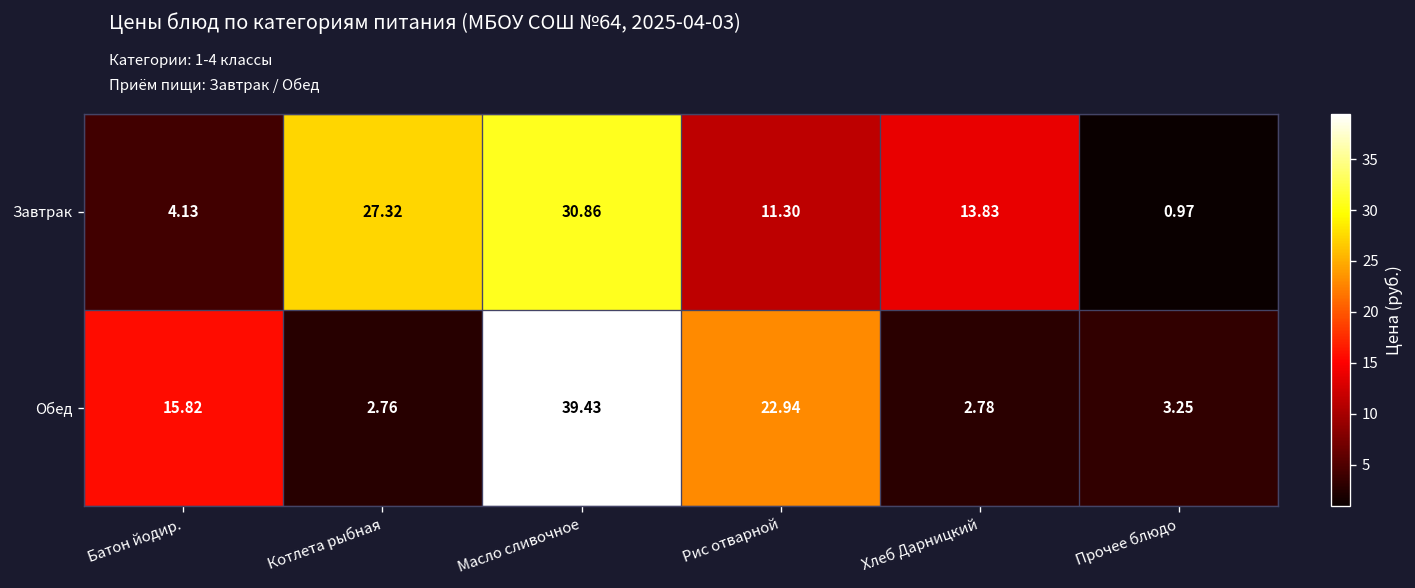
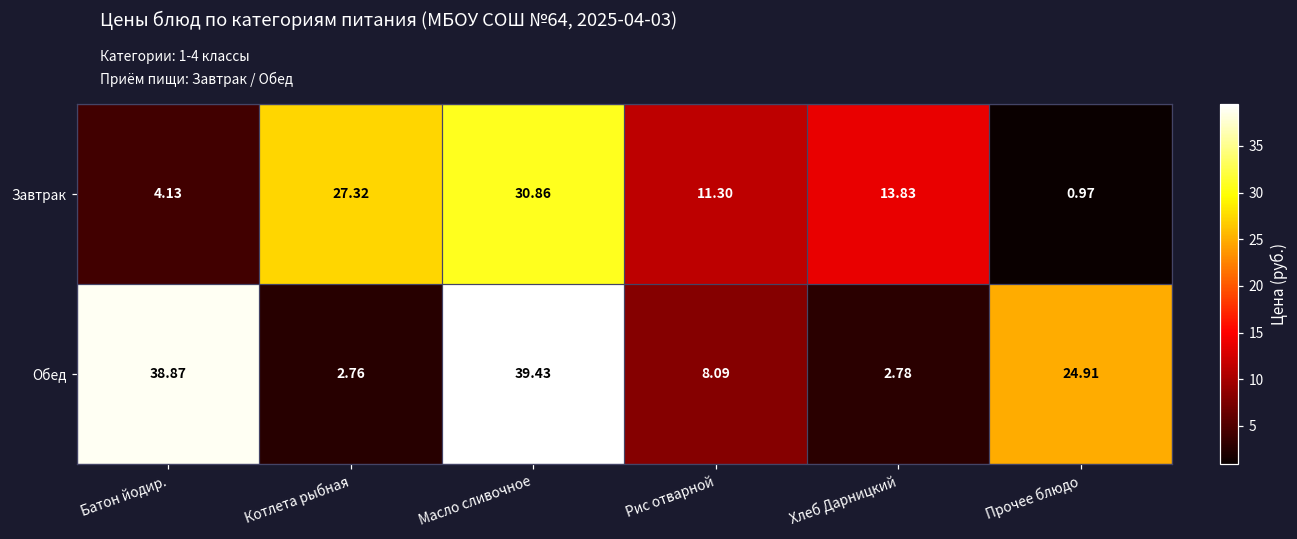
Обед, Батон йодир.: 15.82 -> 38.87
Обед, Рис отварной: 22.94 -> 8.09
Обед, Прочее блюдо: 3.25 -> 24.91
